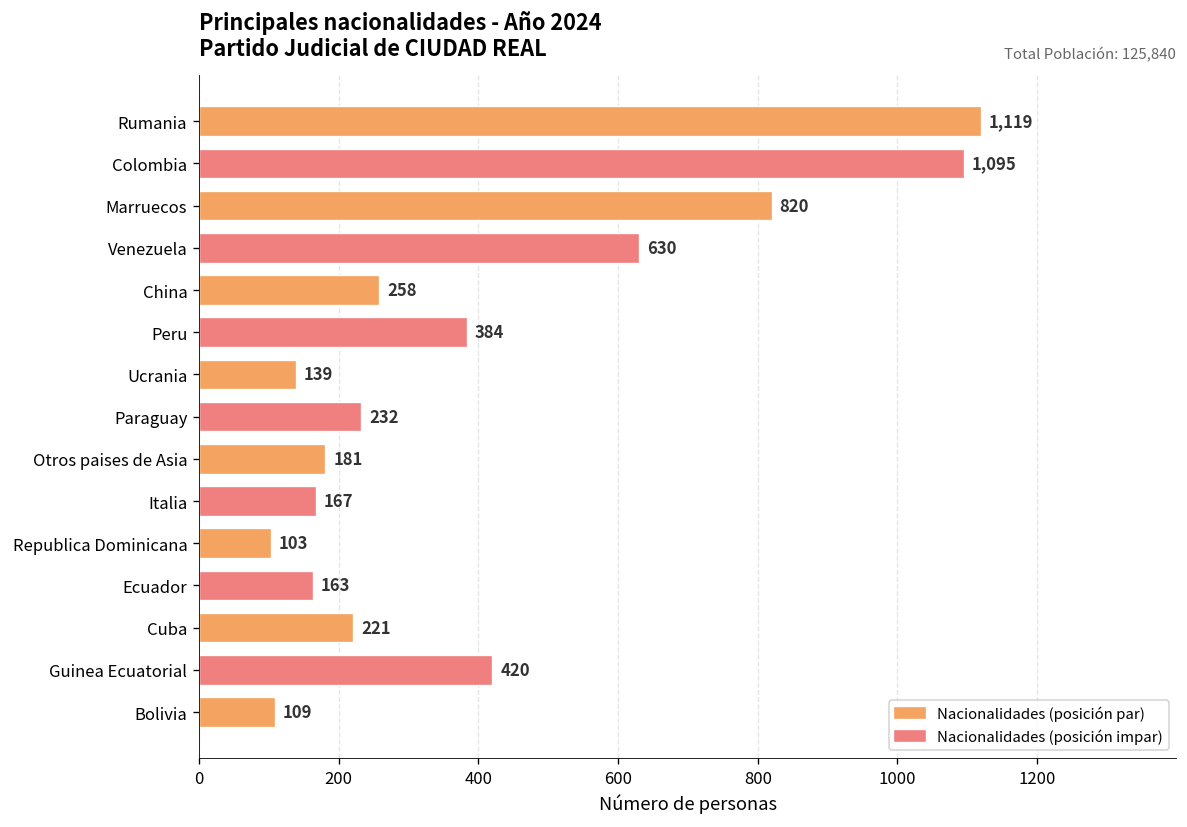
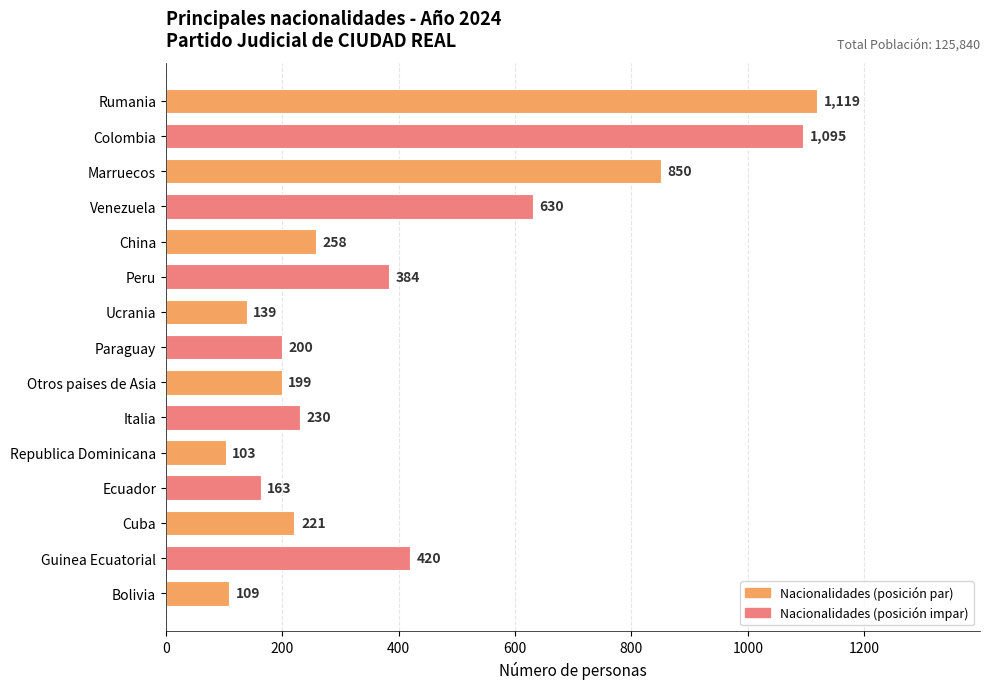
Marruecos: 820 -> 850
Paraguay: 232 -> 200
Otros paises de Asia: 181 -> 199
Italia: 167 -> 230
